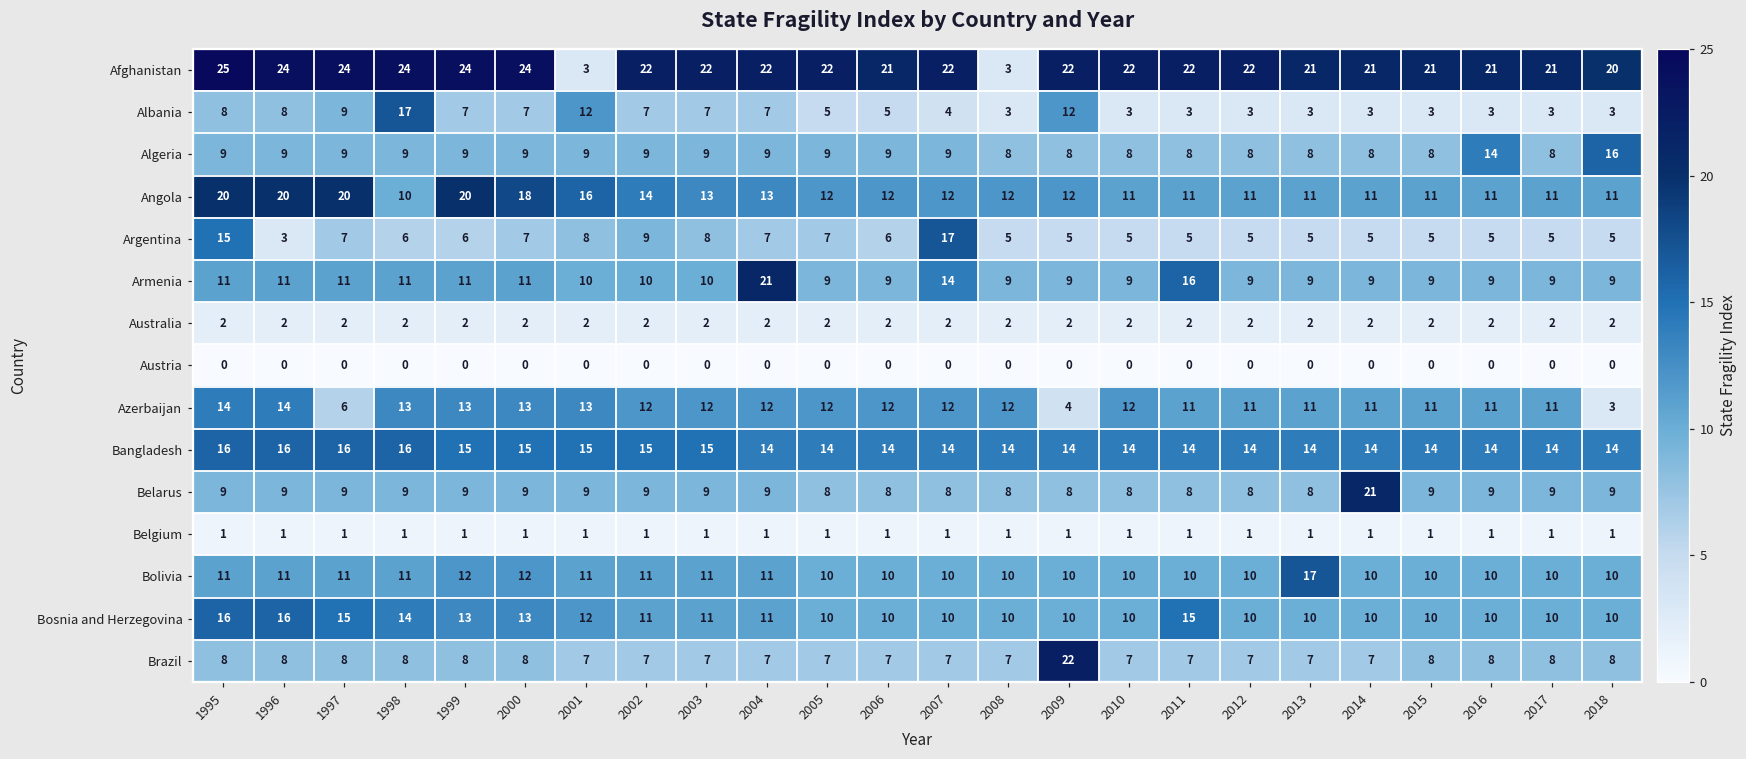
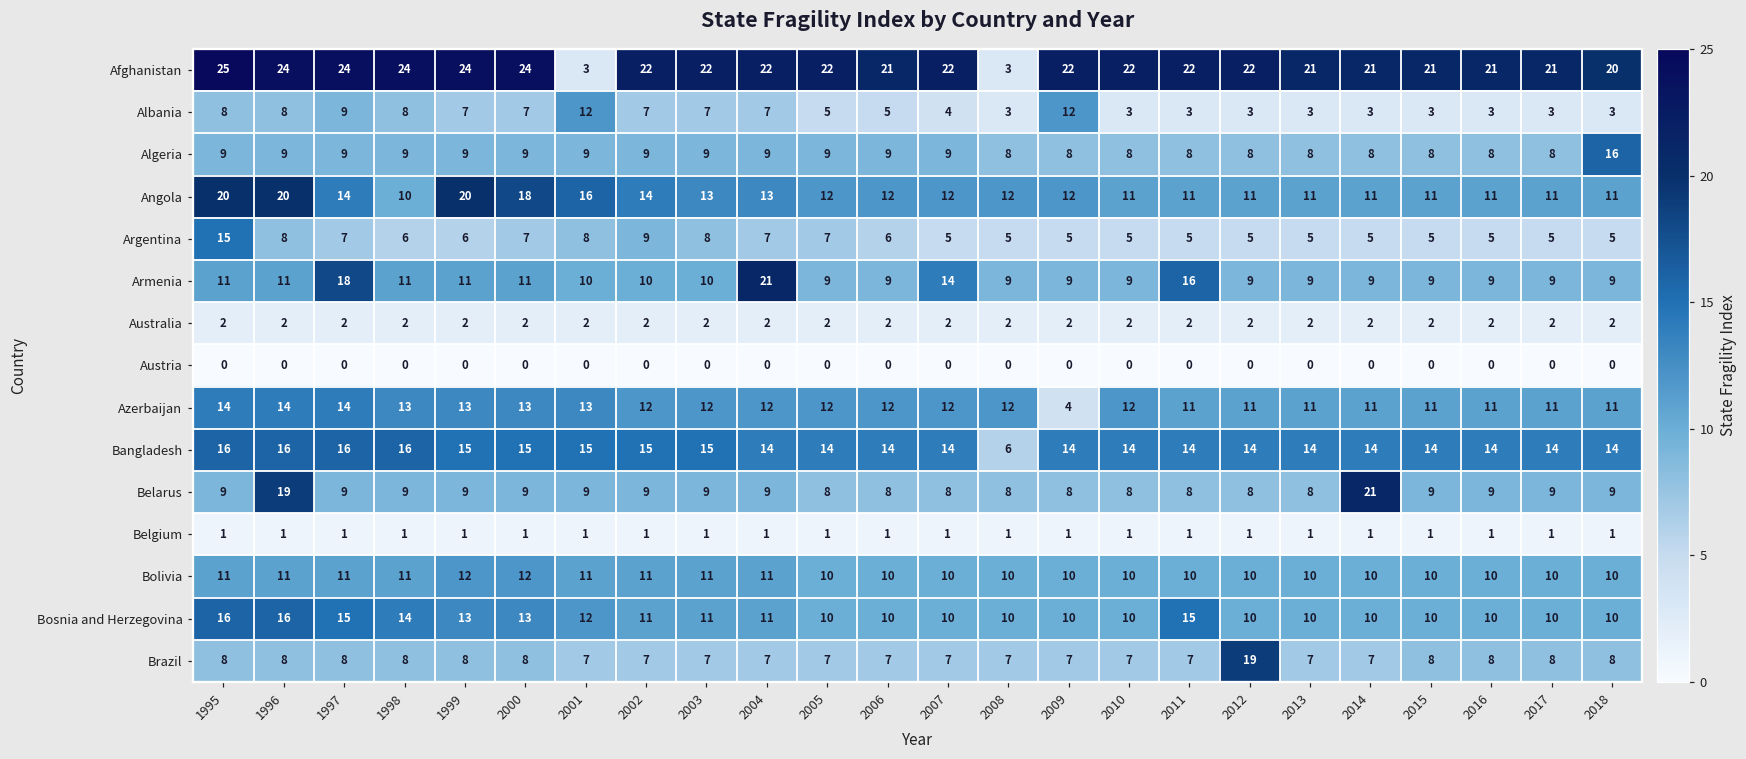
Albania, 1998: 17 -> 8
Algeria, 2016: 14 -> 8
Angola, 1997: 20 -> 14
Argentina, 1996: 3 -> 8
Argentina, 2007: 17 -> 5
Armenia, 1997: 11 -> 18
Azerbaijan, 1997: 6 -> 14
Azerbaijan, 2018: 3 -> 11
Bangladesh, 2008: 14 -> 6
Belarus, 1996: 9 -> 19
Bolivia, 2013: 17 -> 10
Brazil, 2009: 22 -> 7
Brazil, 2012: 7 -> 19
